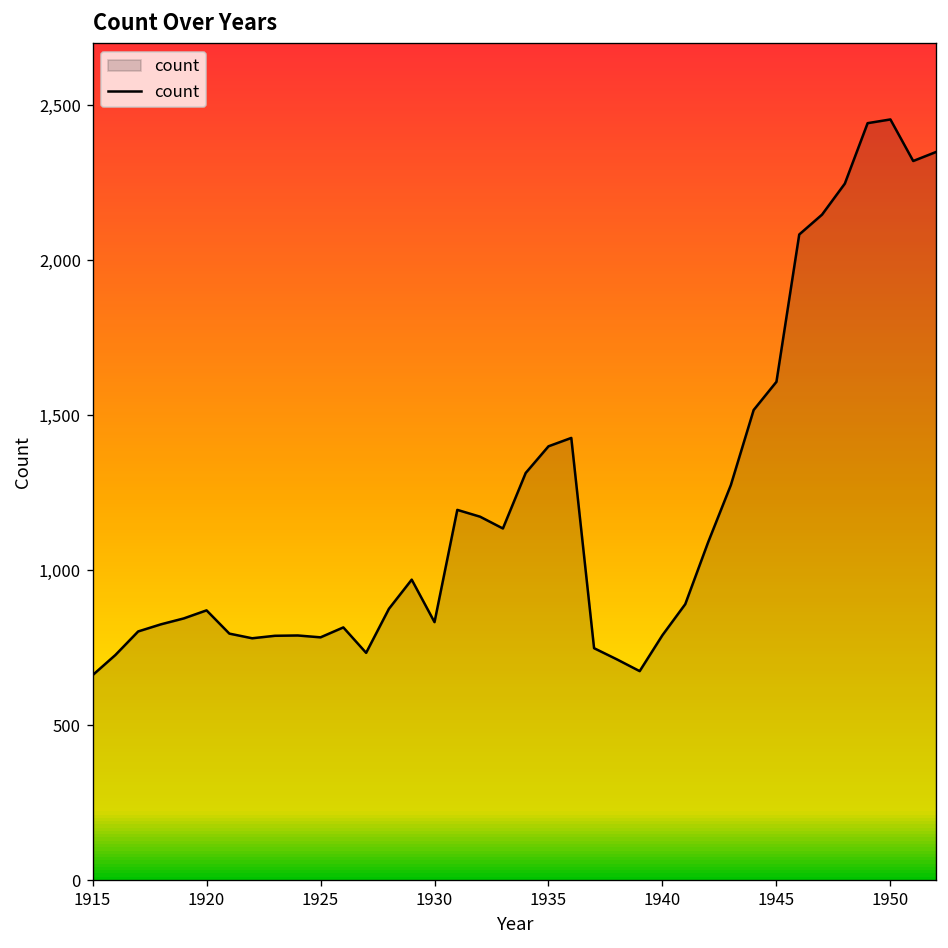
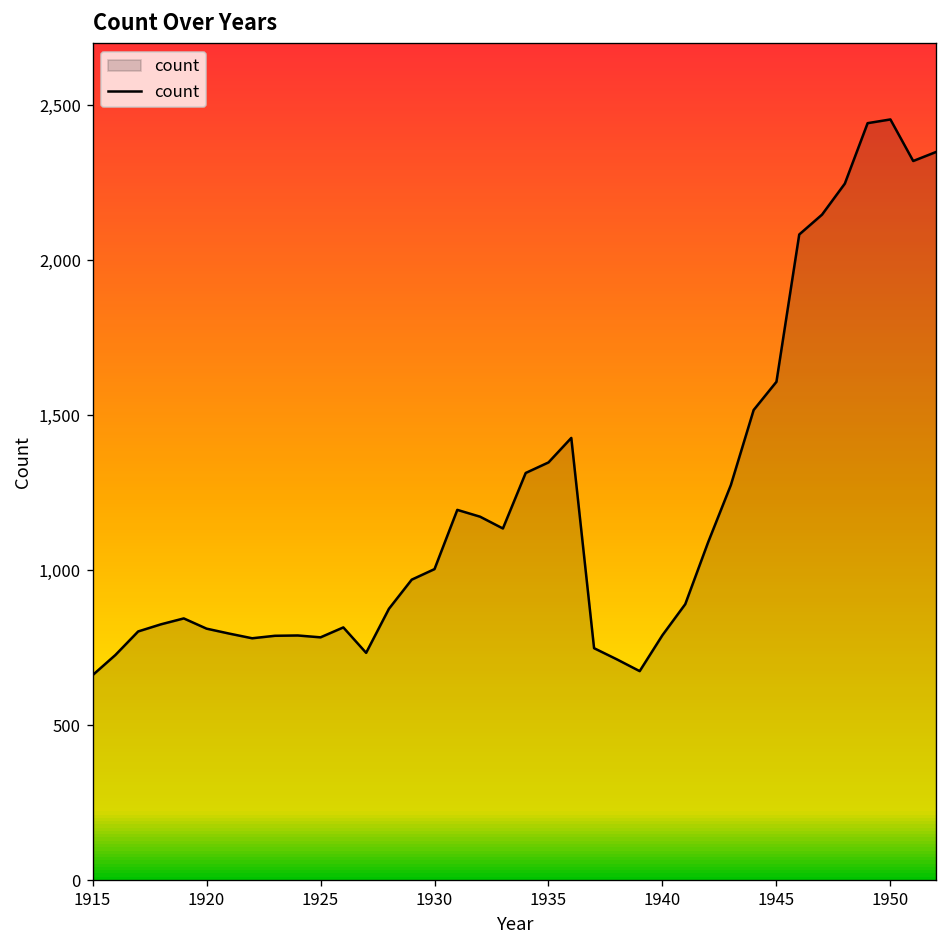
1920: 870 -> 810
1930: 830 -> 1,000
1935: 1,400 -> 1,350
